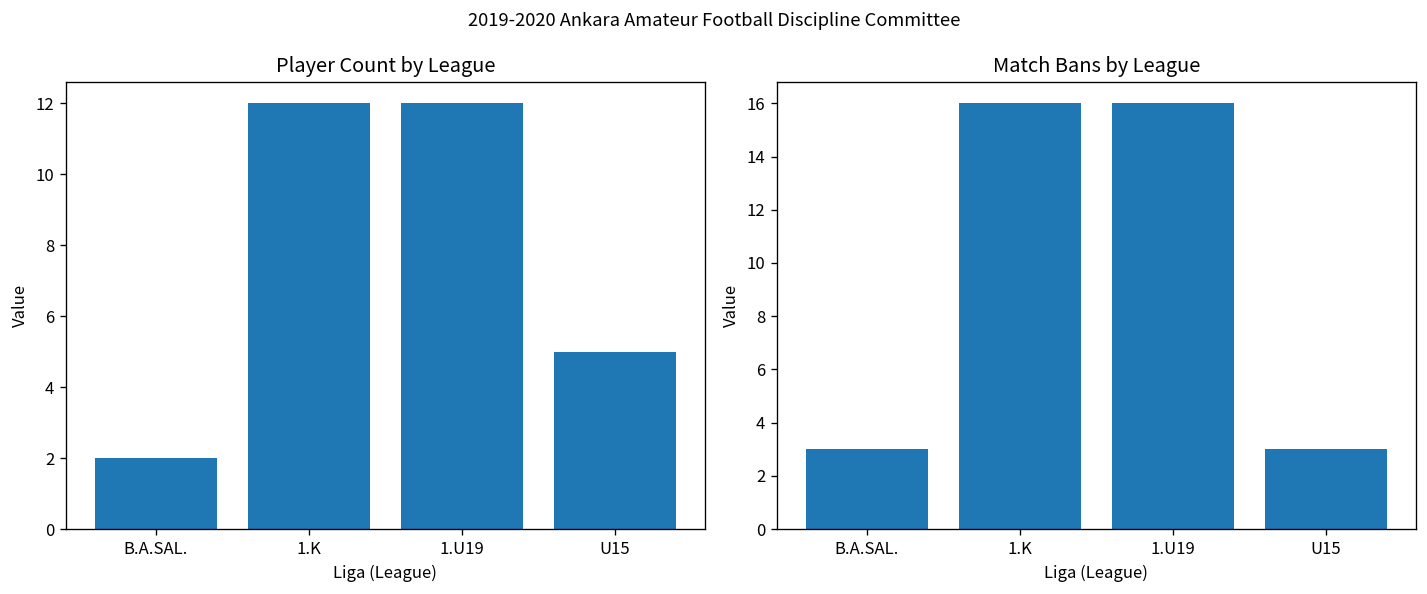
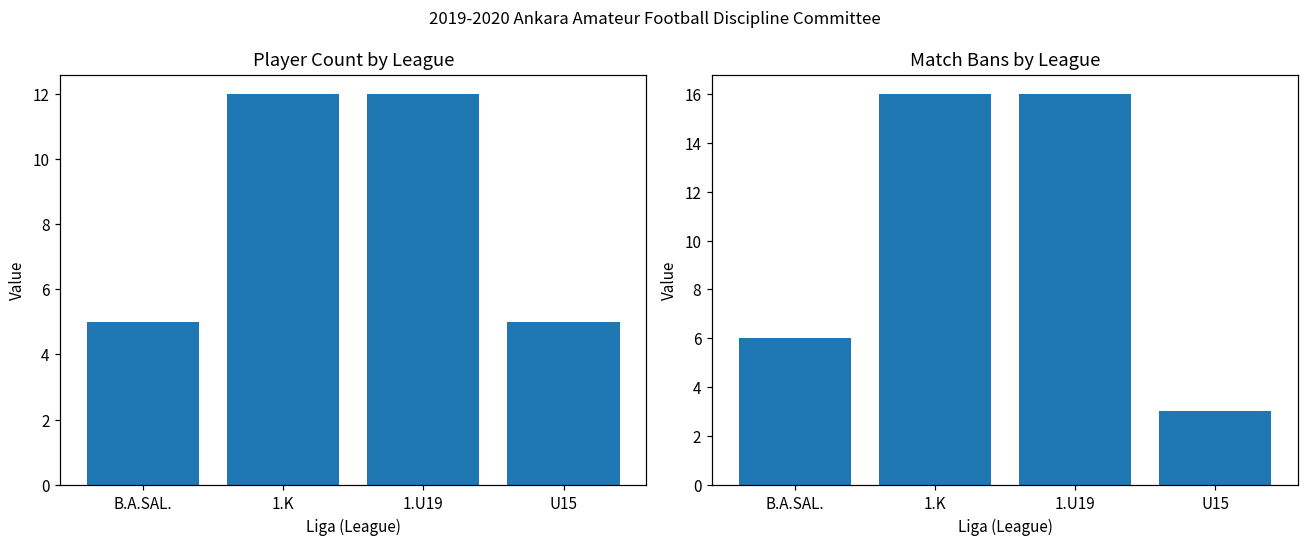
Player Count by League, B.A.SAL.: 2 -> 5
Match Bans by League, B.A.SAL.: 3 -> 6
